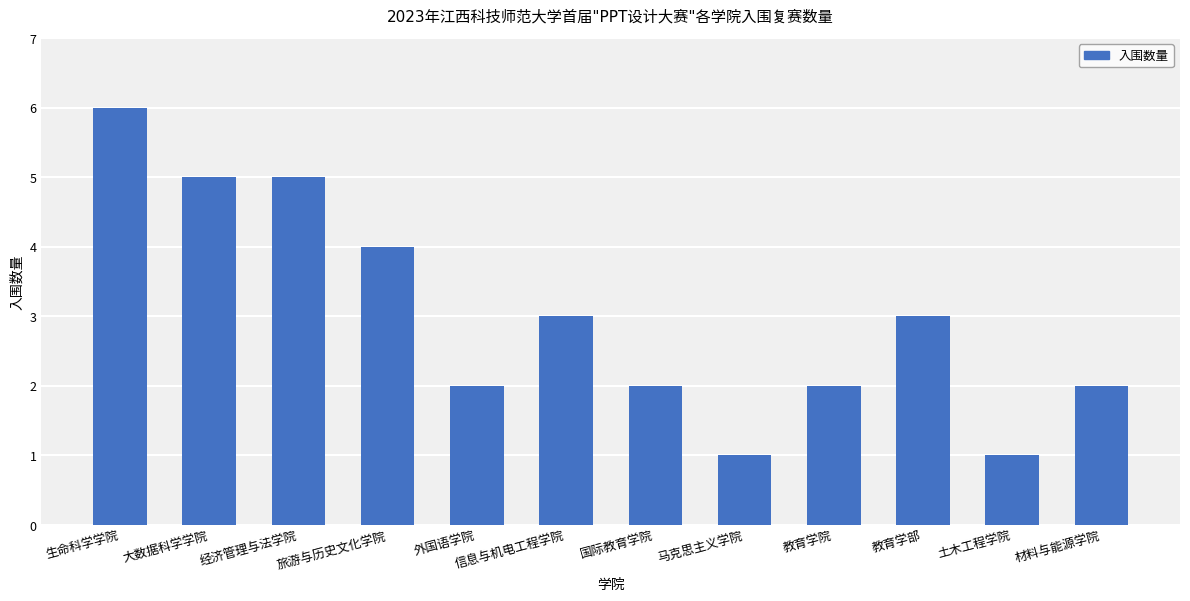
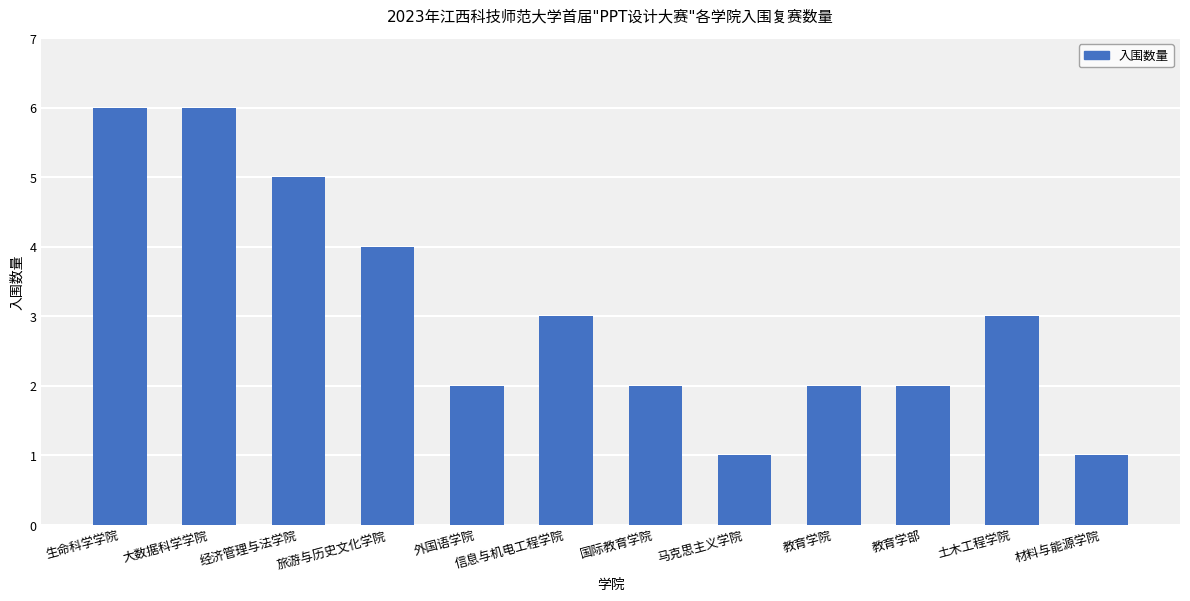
大数据科学学院: 5 -> 6
教育学部: 3 -> 2
土木工程学院: 1 -> 3
材料与能源学院: 2 -> 1
